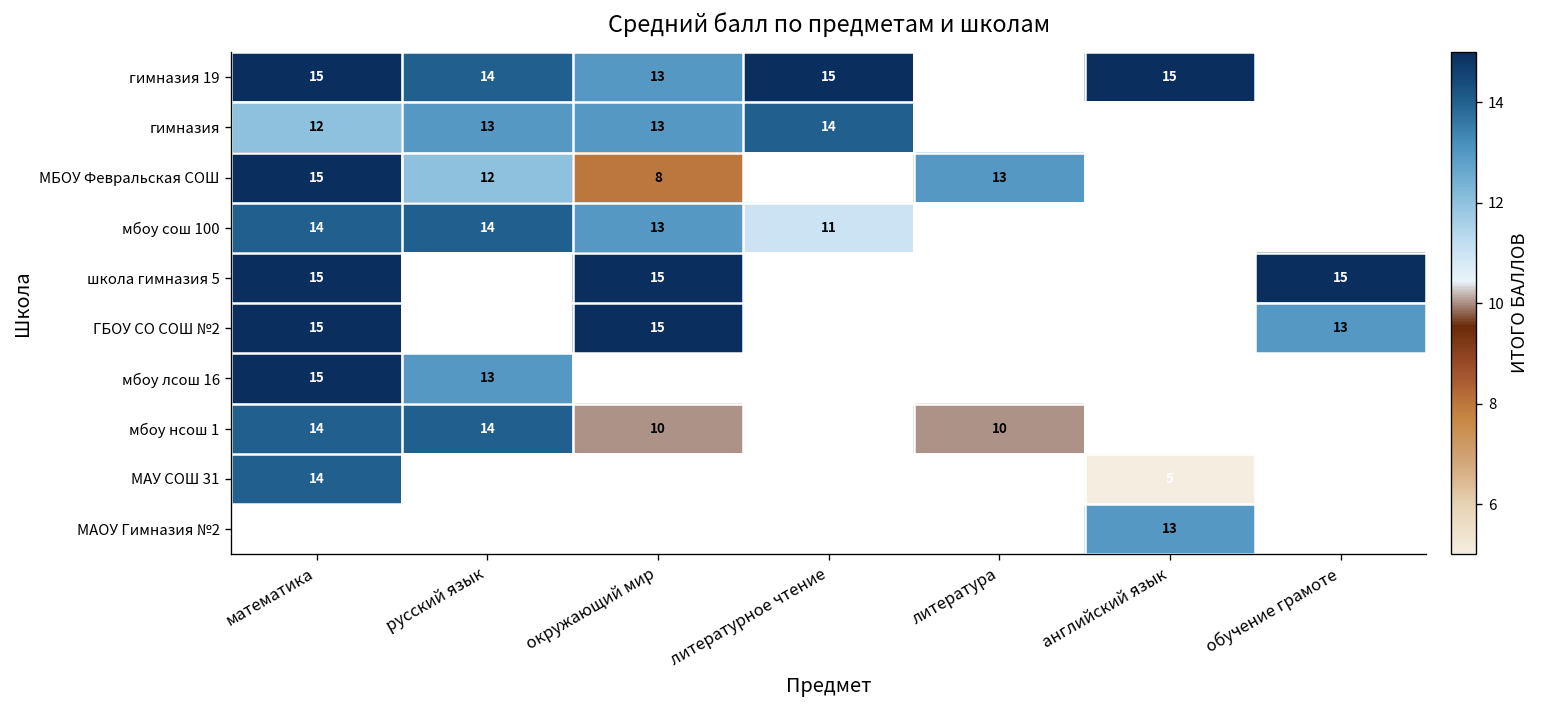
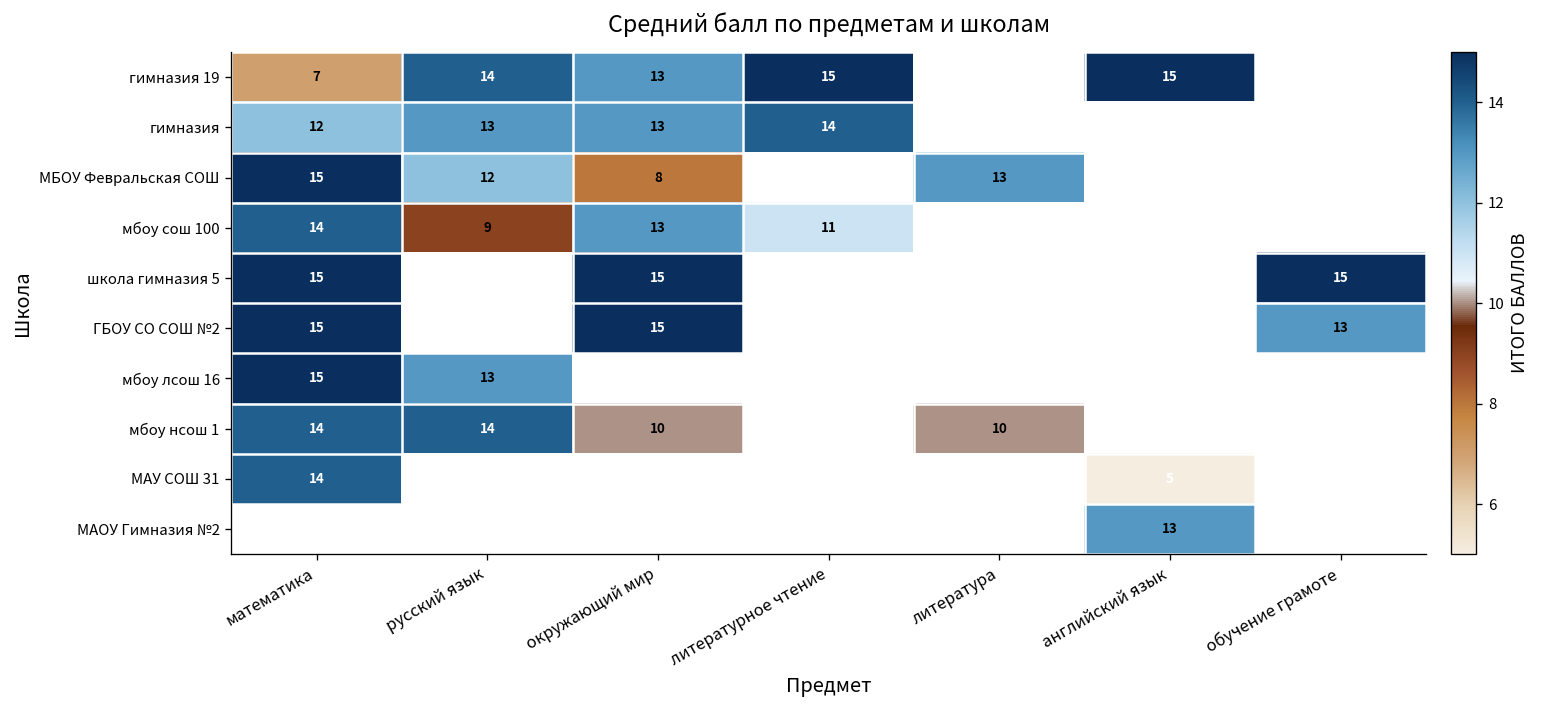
гимназия 19, математика: 15 -> 7
мбоу сош 100, русский язык: 14 -> 9
